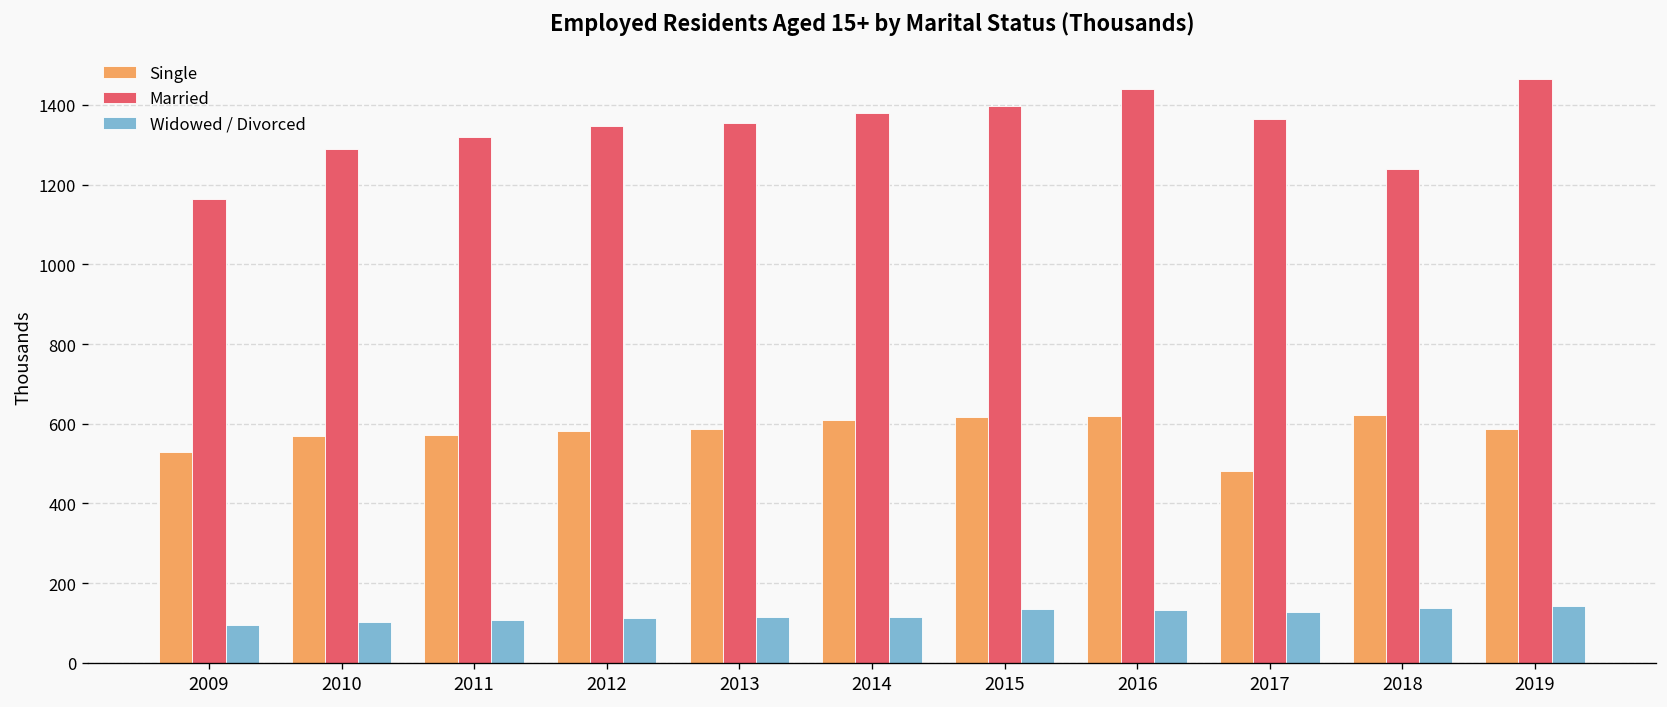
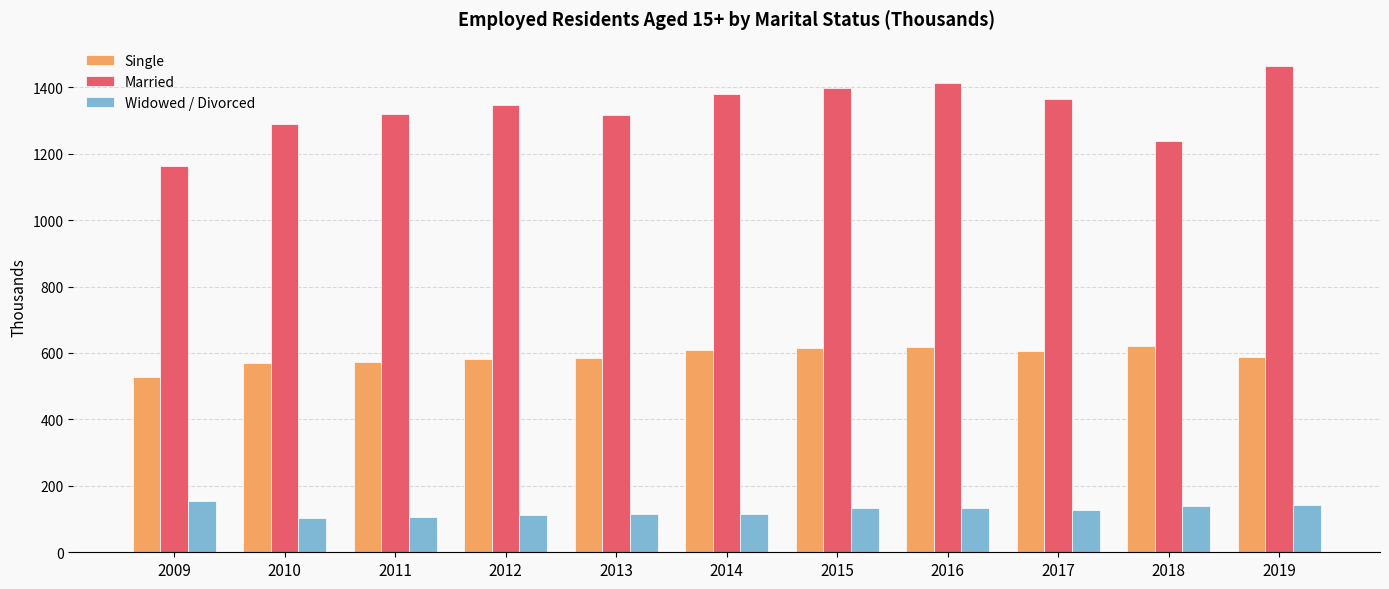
Widowed / Divorced, 2009: 90 -> 150
Married, 2013: 1350 -> 1320
Married, 2016: 1440 -> 1410
Single, 2017: 480 -> 610
